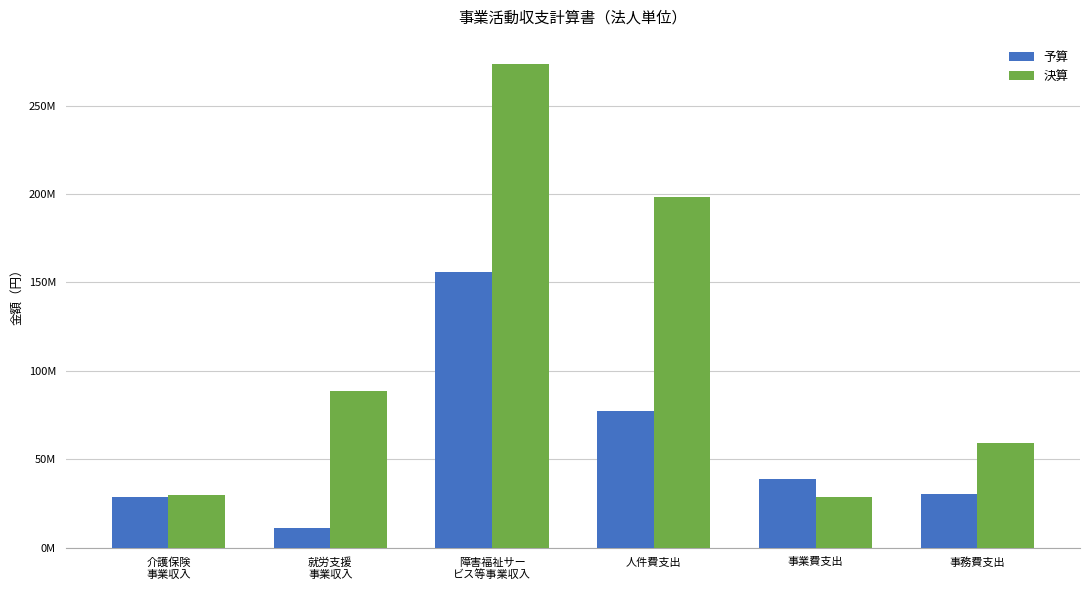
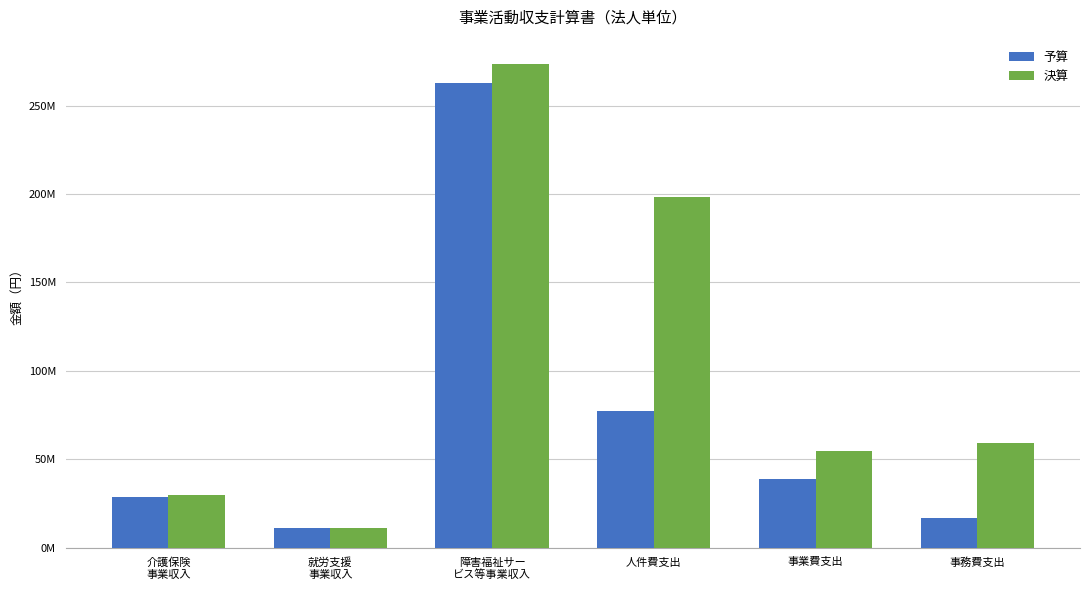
決算, 就労支援 事業収入: 88000000 -> 11000000
予算, 障害福祉サー ビス等事業収入: 156000000 -> 263000000
決算, 事業費支出: 29000000 -> 55000000
予算, 事務費支出: 30000000 -> 17000000
